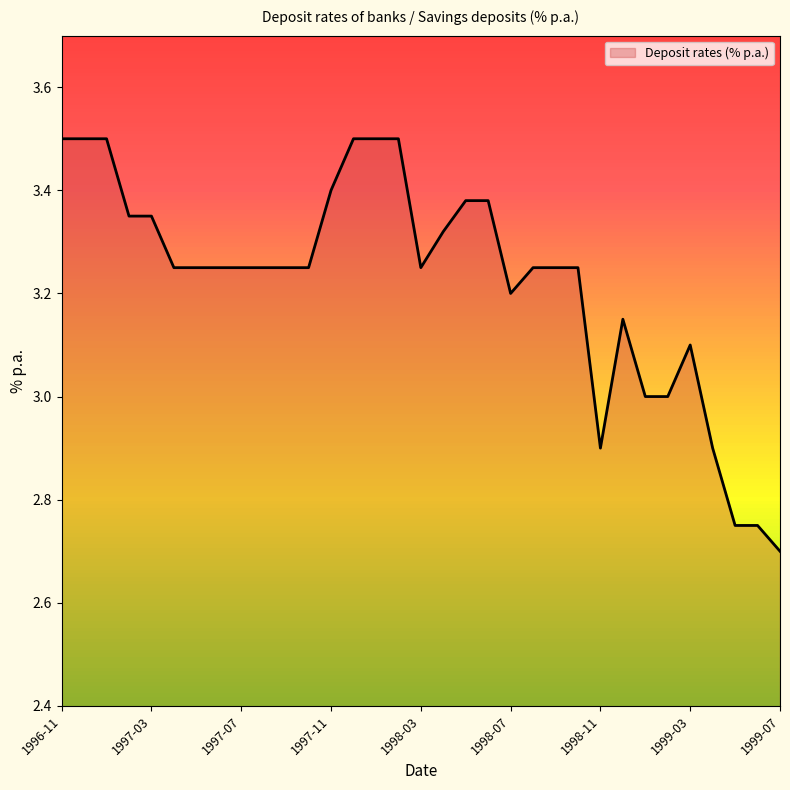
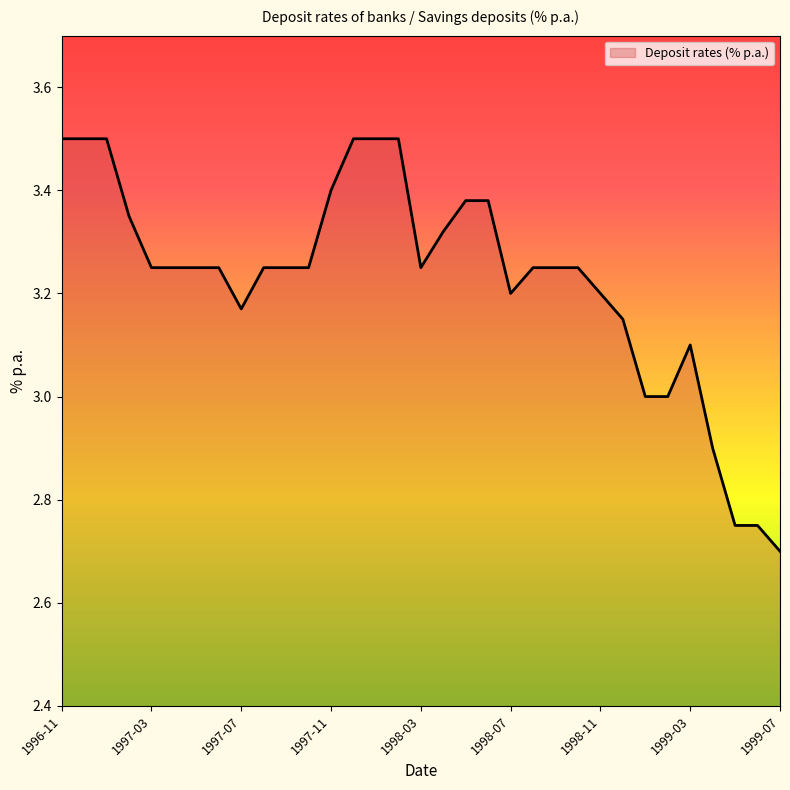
1997-03: 3.35 -> 3.25
1997-07: 3.25 -> 3.17
1998-11: 2.9 -> 3.2
